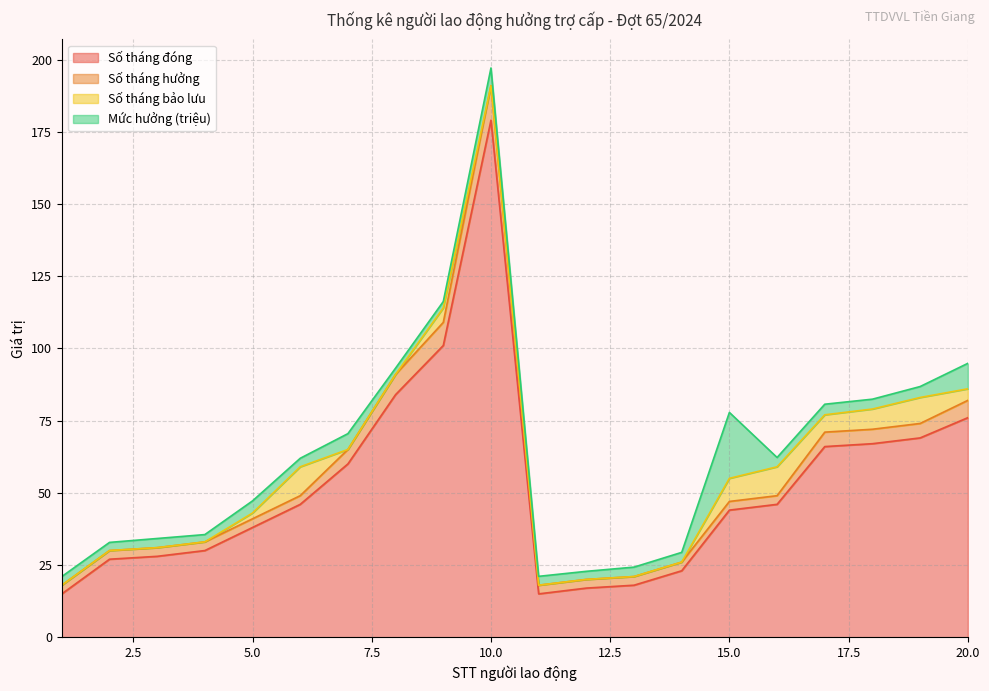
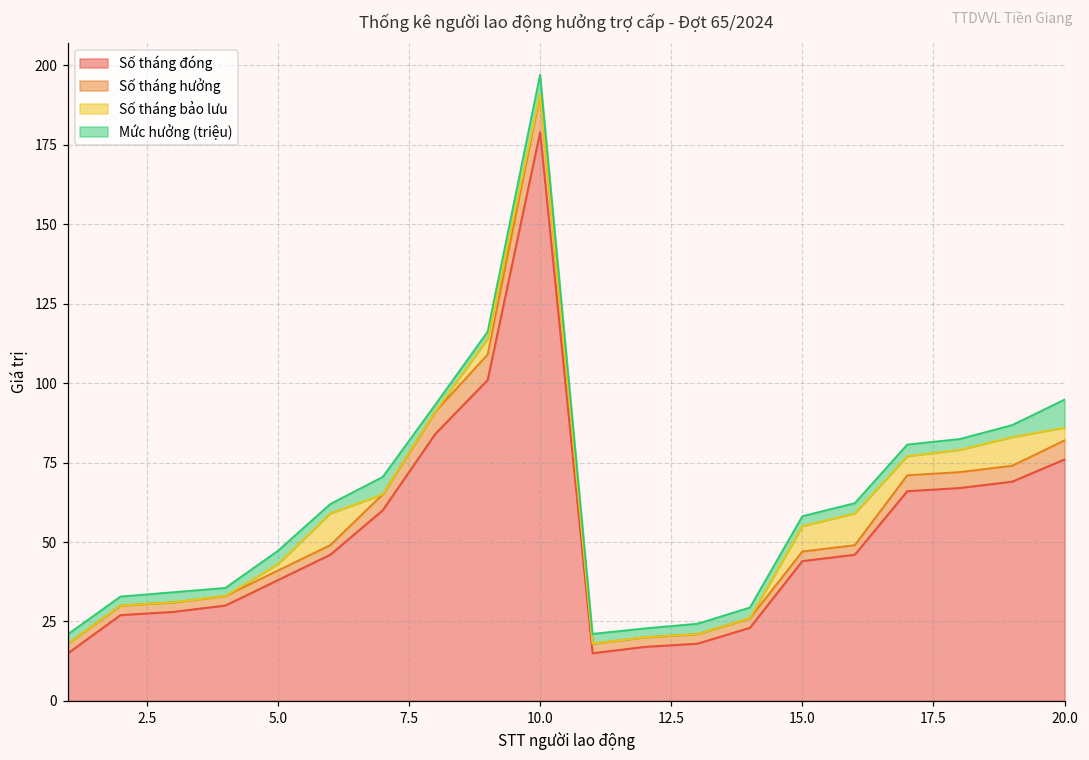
Mức hưởng (triệu), 15.0: 23 -> 3
